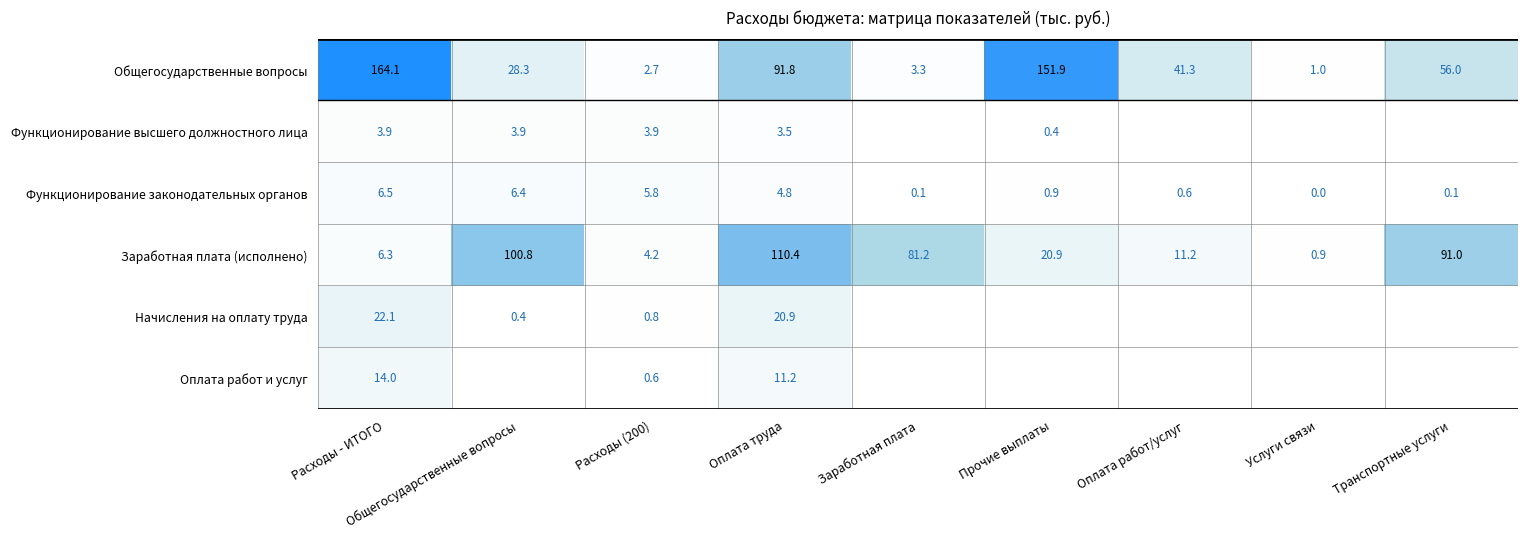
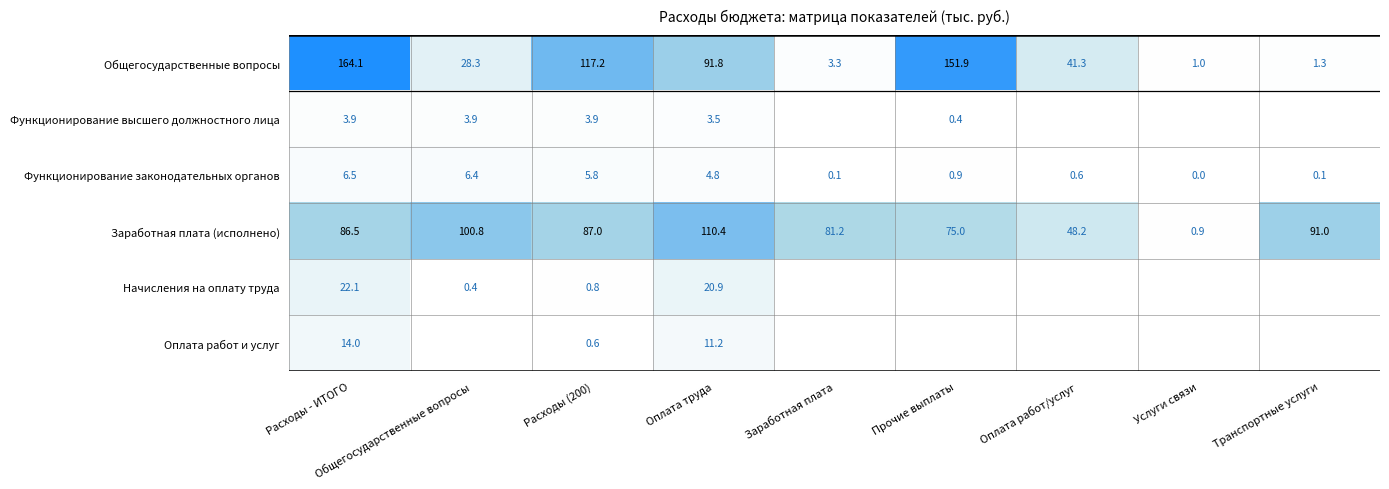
Общегосударственные вопросы, Расходы (200): 2.7 -> 117.2
Общегосударственные вопросы, Транспортные услуги: 56.0 -> 1.3
Заработная плата (исполнено), Расходы - ИТОГО: 6.3 -> 86.5
Заработная плата (исполнено), Расходы (200): 4.2 -> 87.0
Заработная плата (исполнено), Прочие выплаты: 20.9 -> 75.0
Заработная плата (исполнено), Оплата работ/услуг: 11.2 -> 48.2
